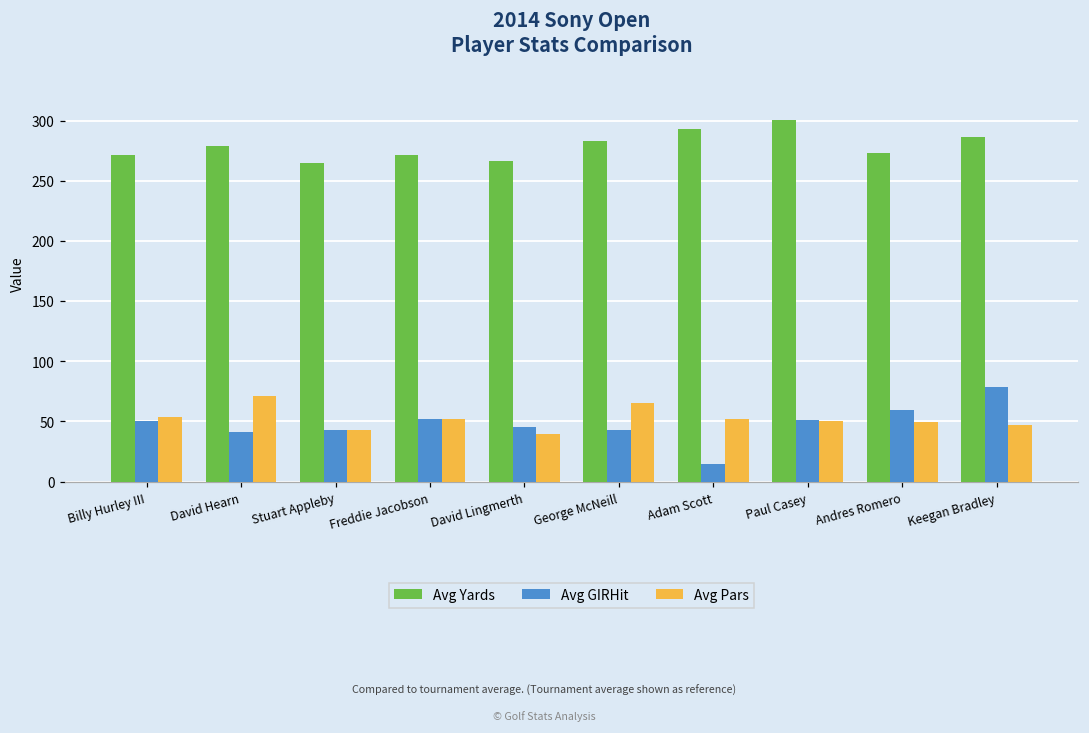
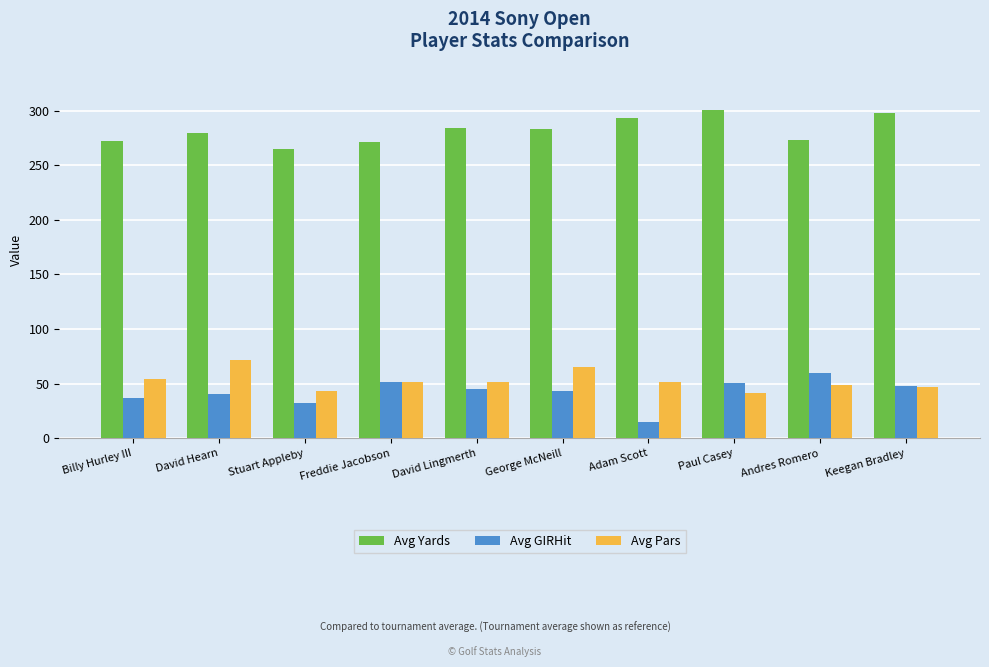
Avg GIRHit, Billy Hurley III: 50 -> 37
Avg GIRHit, Stuart Appleby: 43 -> 32
Avg Yards, David Lingmerth: 267 -> 284
Avg Pars, David Lingmerth: 39 -> 52
Avg Pars, Paul Casey: 50 -> 42
Avg Yards, Keegan Bradley: 287 -> 298
Avg GIRHit, Keegan Bradley: 78 -> 48
